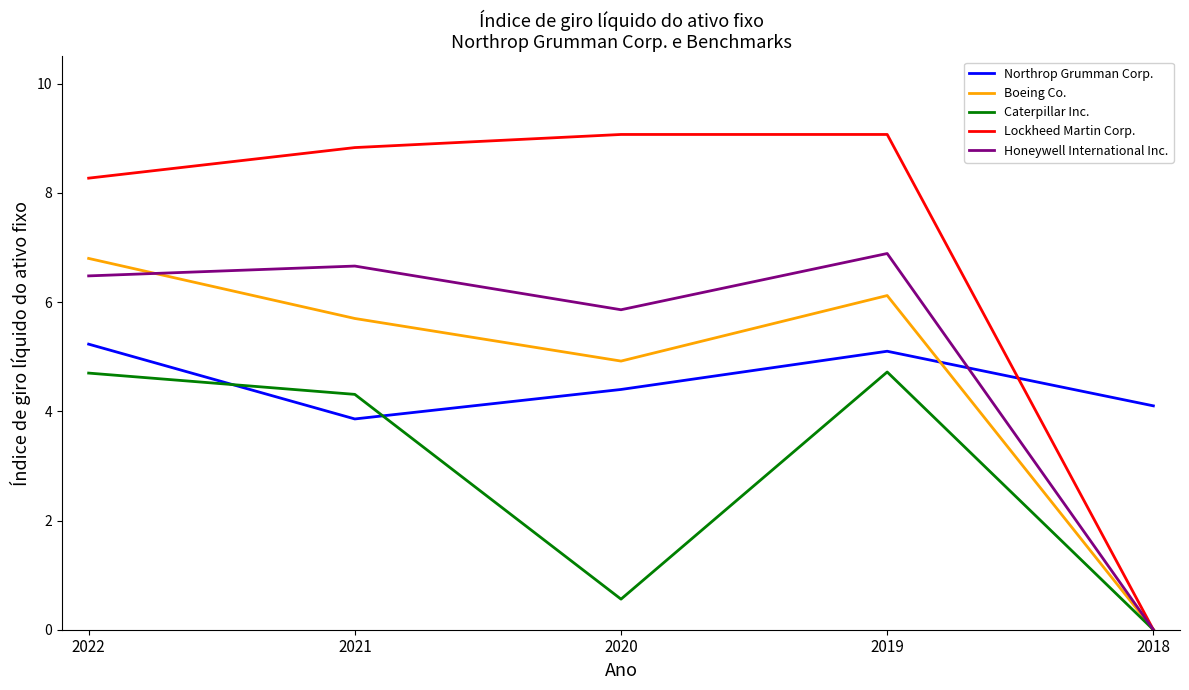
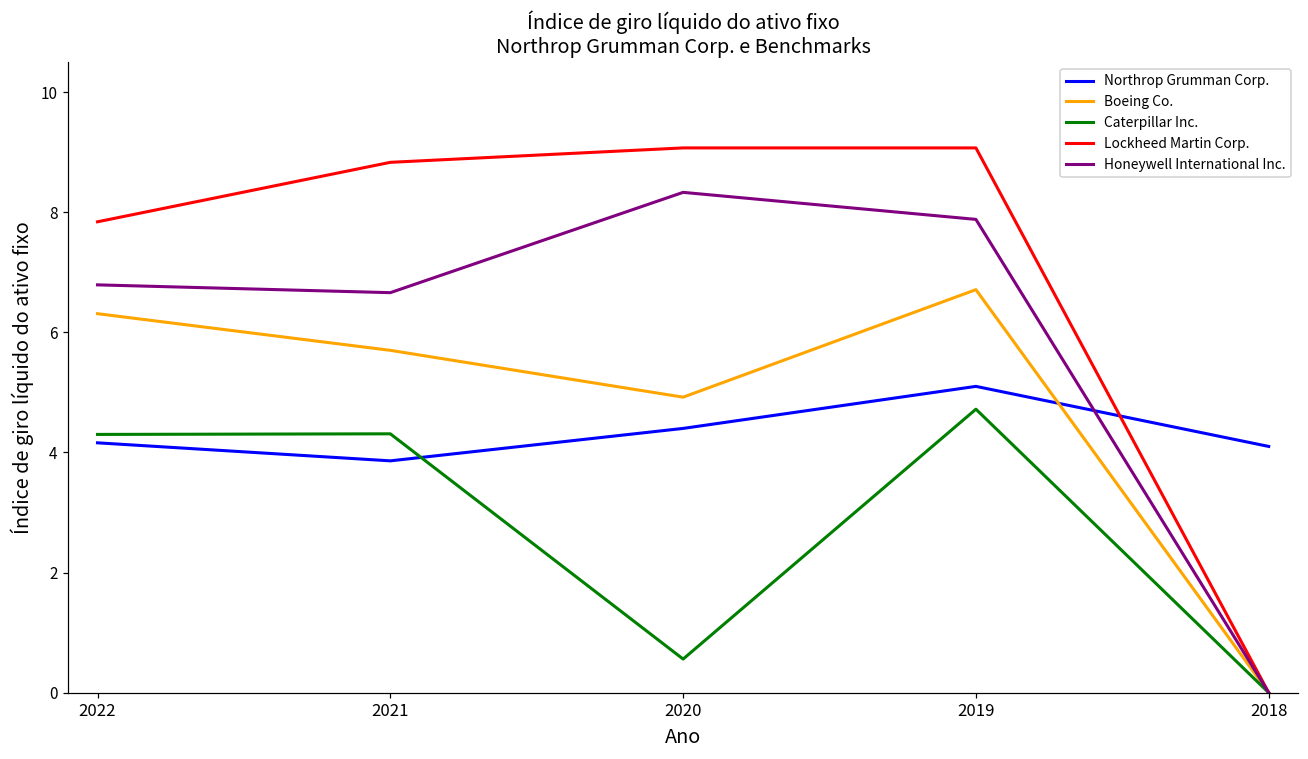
Northrop Grumman Corp., 2022: 5.2 -> 4.2
Boeing Co., 2022: 6.8 -> 6.3
Caterpillar Inc., 2022: 4.7 -> 4.3
Lockheed Martin Corp., 2022: 8.3 -> 7.8
Honeywell International Inc., 2022: 6.5 -> 6.8
Honeywell International Inc., 2020: 5.9 -> 8.3
Boeing Co., 2019: 6.1 -> 6.7
Honeywell International Inc., 2019: 6.9 -> 7.9
